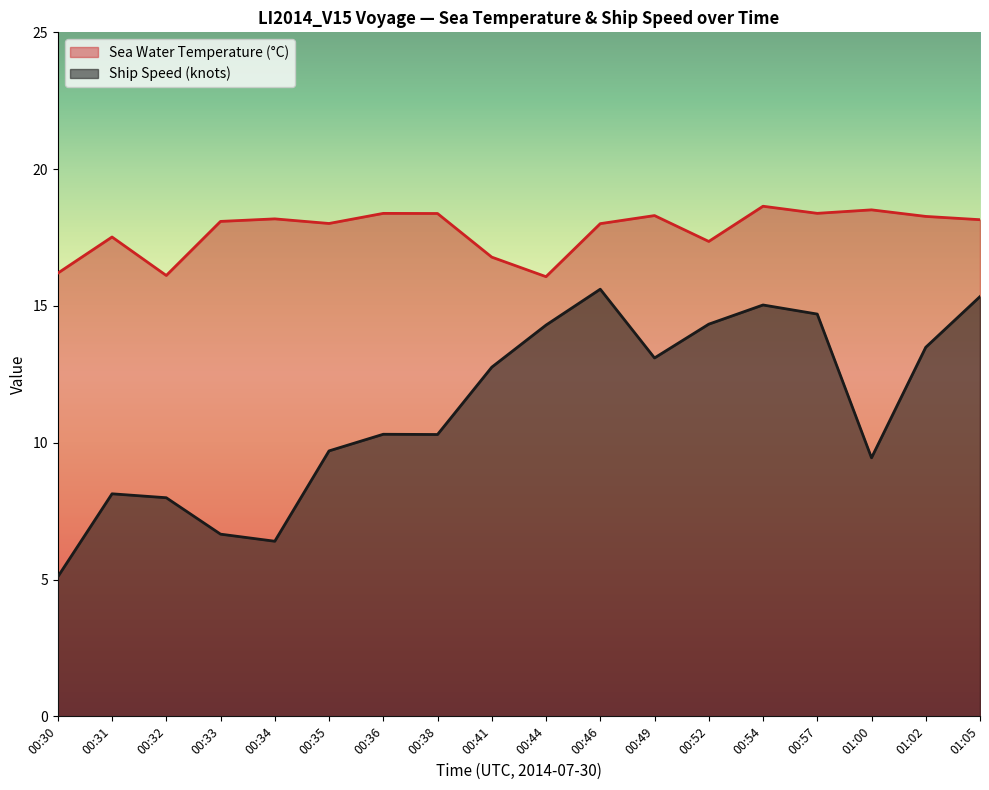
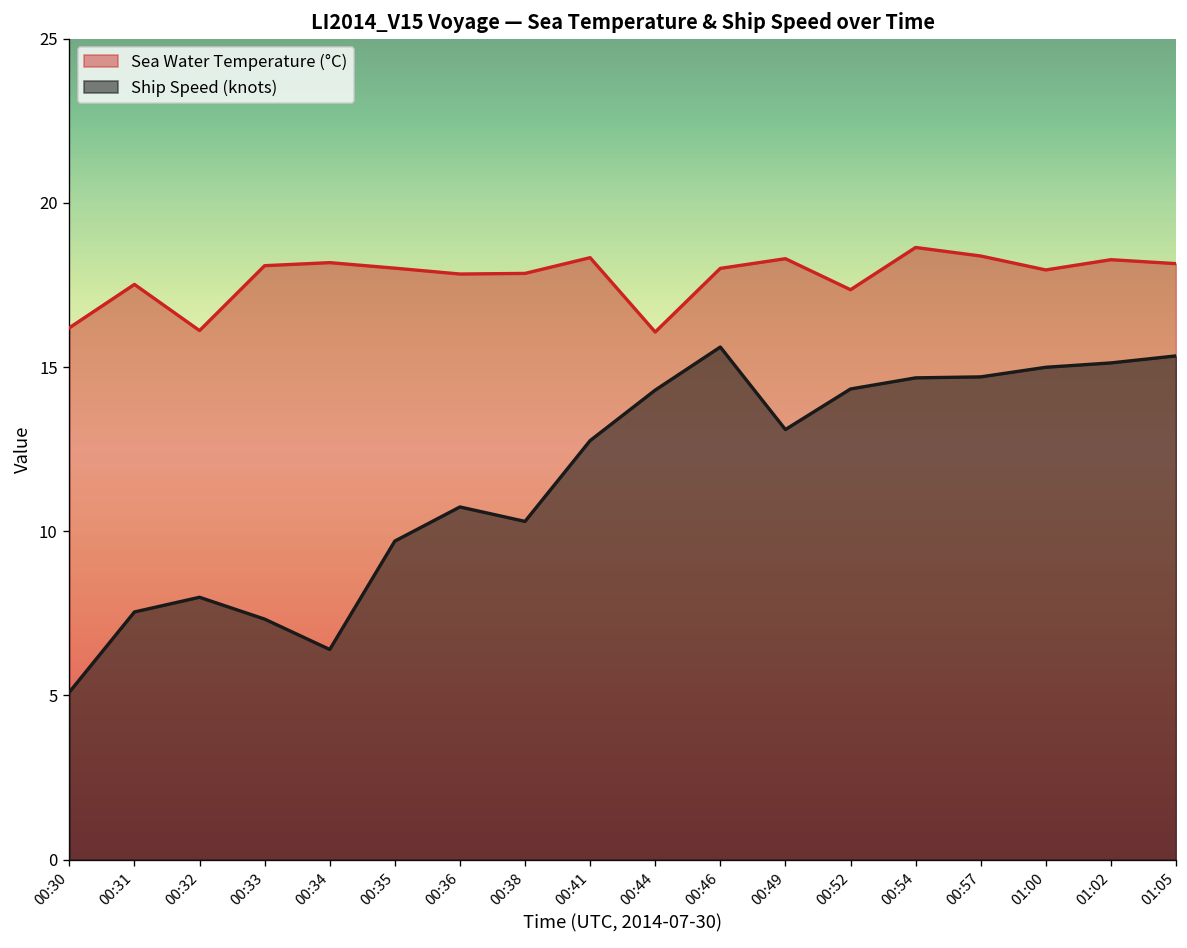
Ship Speed (knots), 00:31: 8.1 -> 7.5
Ship Speed (knots), 00:33: 6.7 -> 7.3
Sea Water Temperature (°C), 00:36: 18.4 -> 17.8
Ship Speed (knots), 00:36: 10.3 -> 10.7
Sea Water Temperature (°C), 00:38: 18.4 -> 17.9
Sea Water Temperature (°C), 00:41: 16.8 -> 18.3
Ship Speed (knots), 00:54: 15.0 -> 14.7
Sea Water Temperature (°C), 01:00: 18.5 -> 18.0
Ship Speed (knots), 01:00: 9.4 -> 15.0
Ship Speed (knots), 01:02: 13.5 -> 15.1
